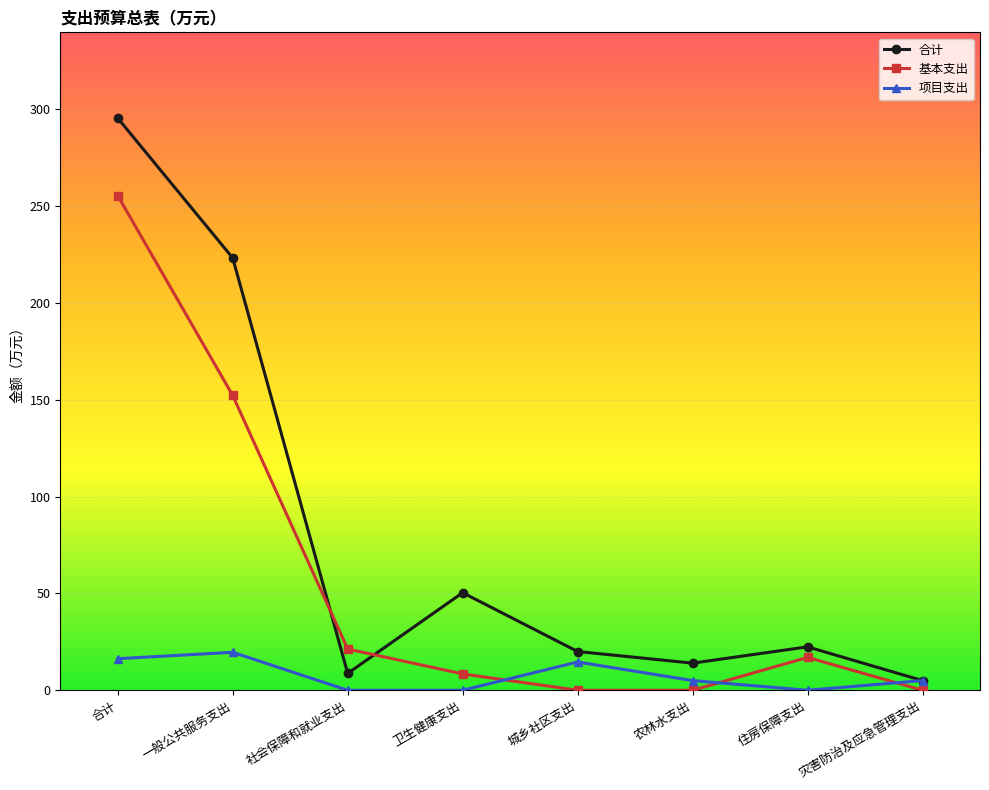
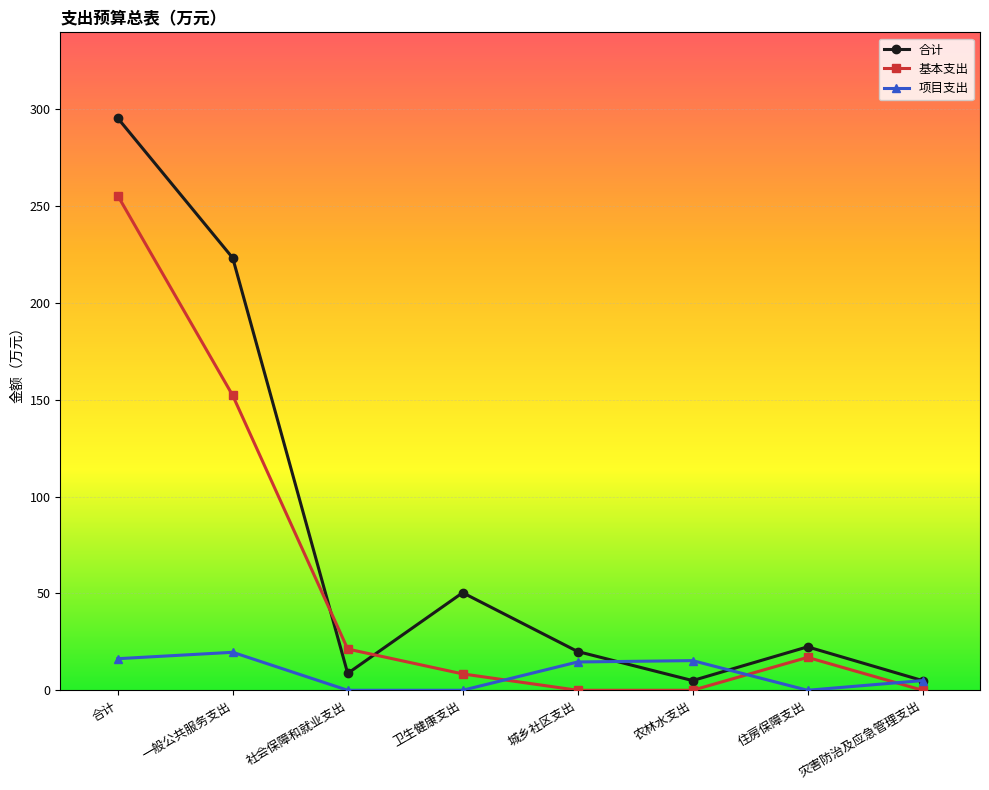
合计, 农林水支出: 14 -> 5
项目支出, 农林水支出: 5 -> 15
